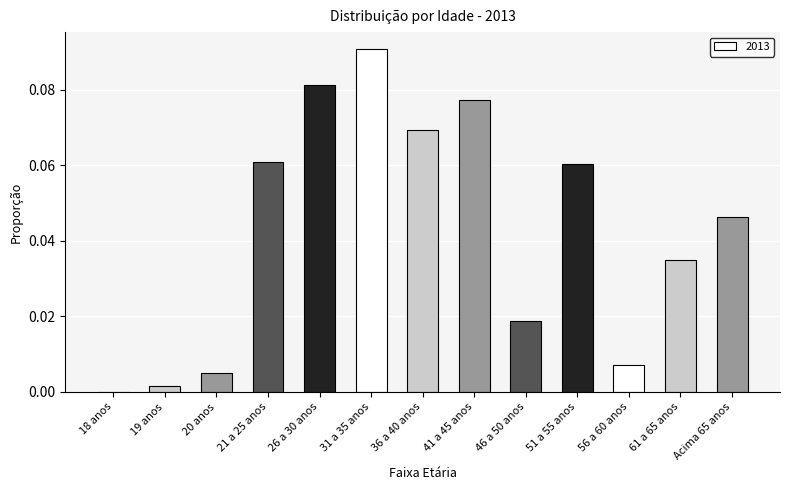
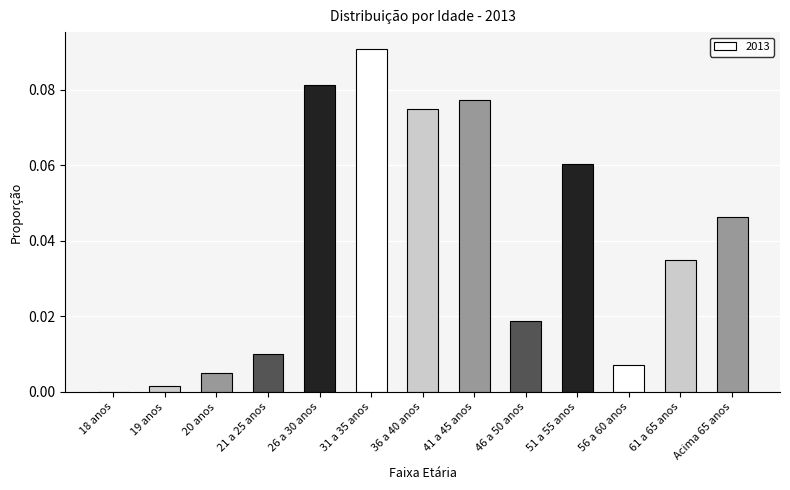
21 a 25 anos: 0.061 -> 0.010
36 a 40 anos: 0.069 -> 0.075
